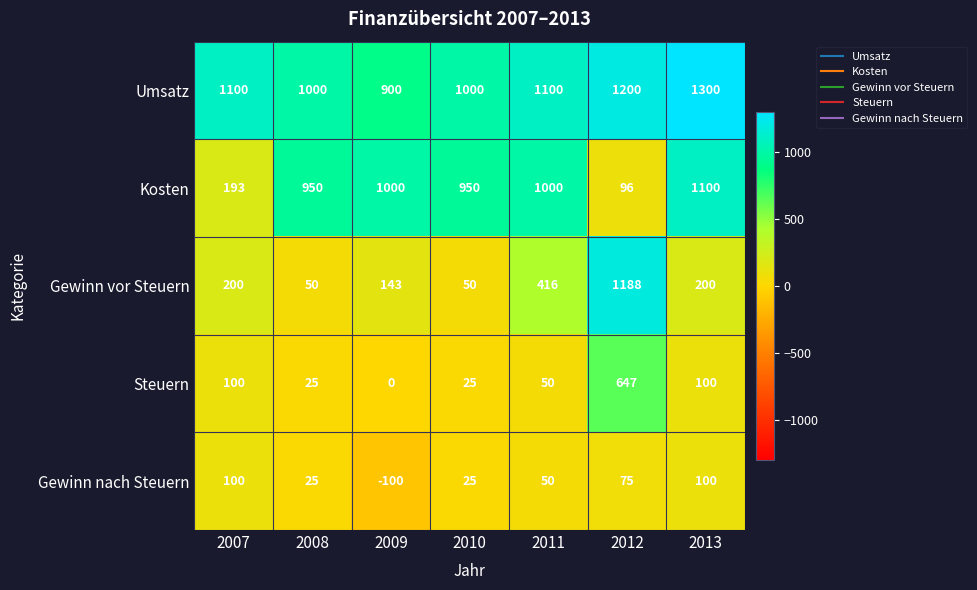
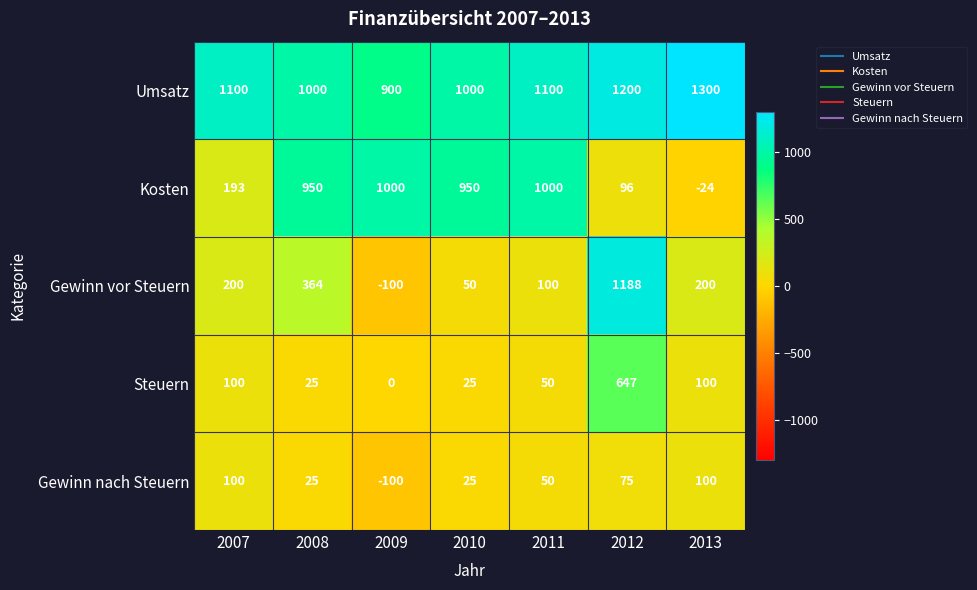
Kosten, 2013: 1100 -> -24
Gewinn vor Steuern, 2008: 50 -> 364
Gewinn vor Steuern, 2009: 143 -> -100
Gewinn vor Steuern, 2011: 416 -> 100
